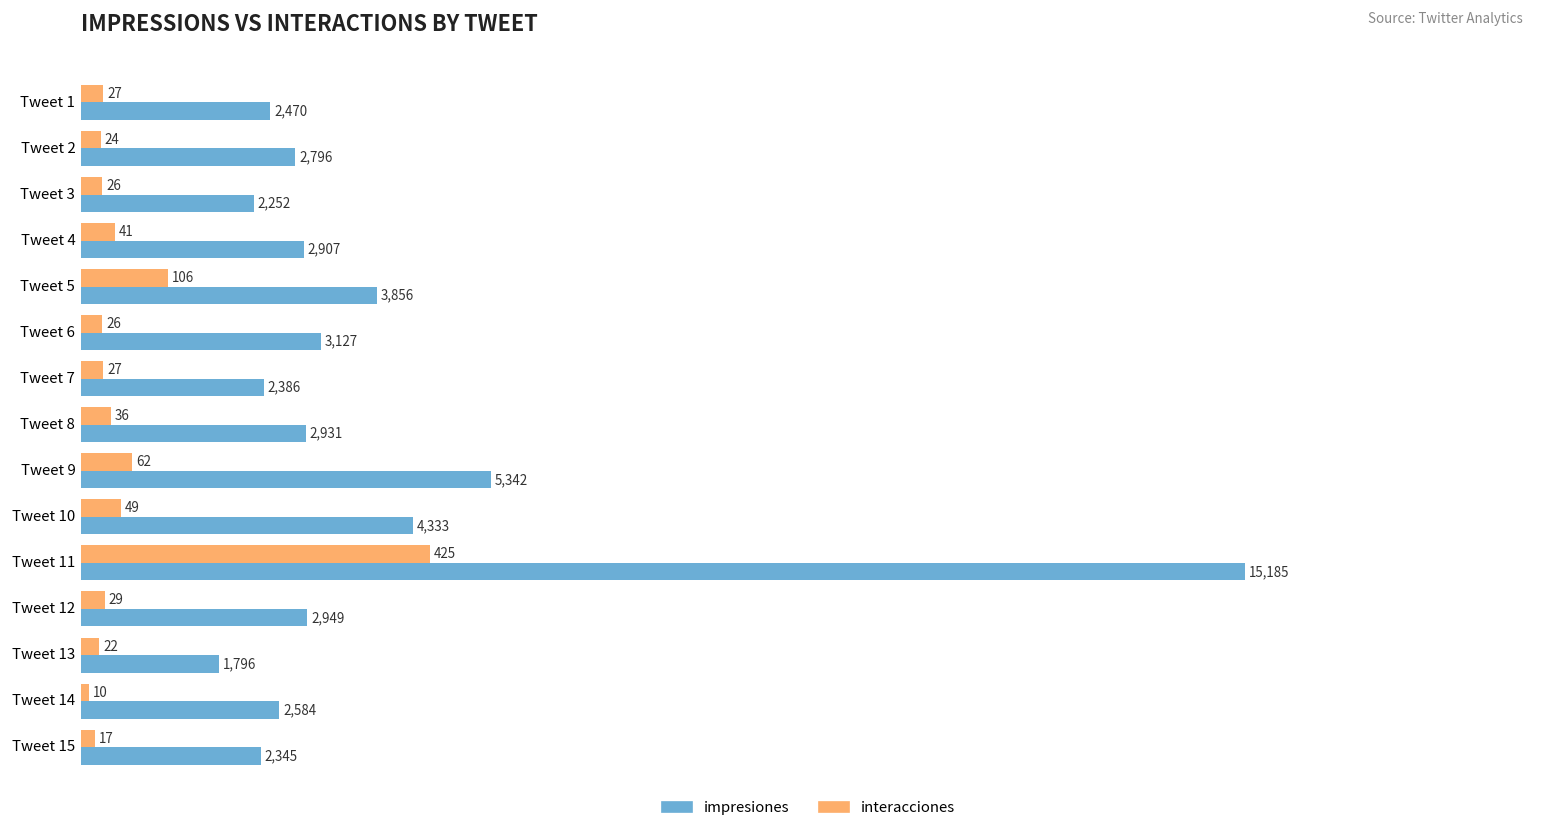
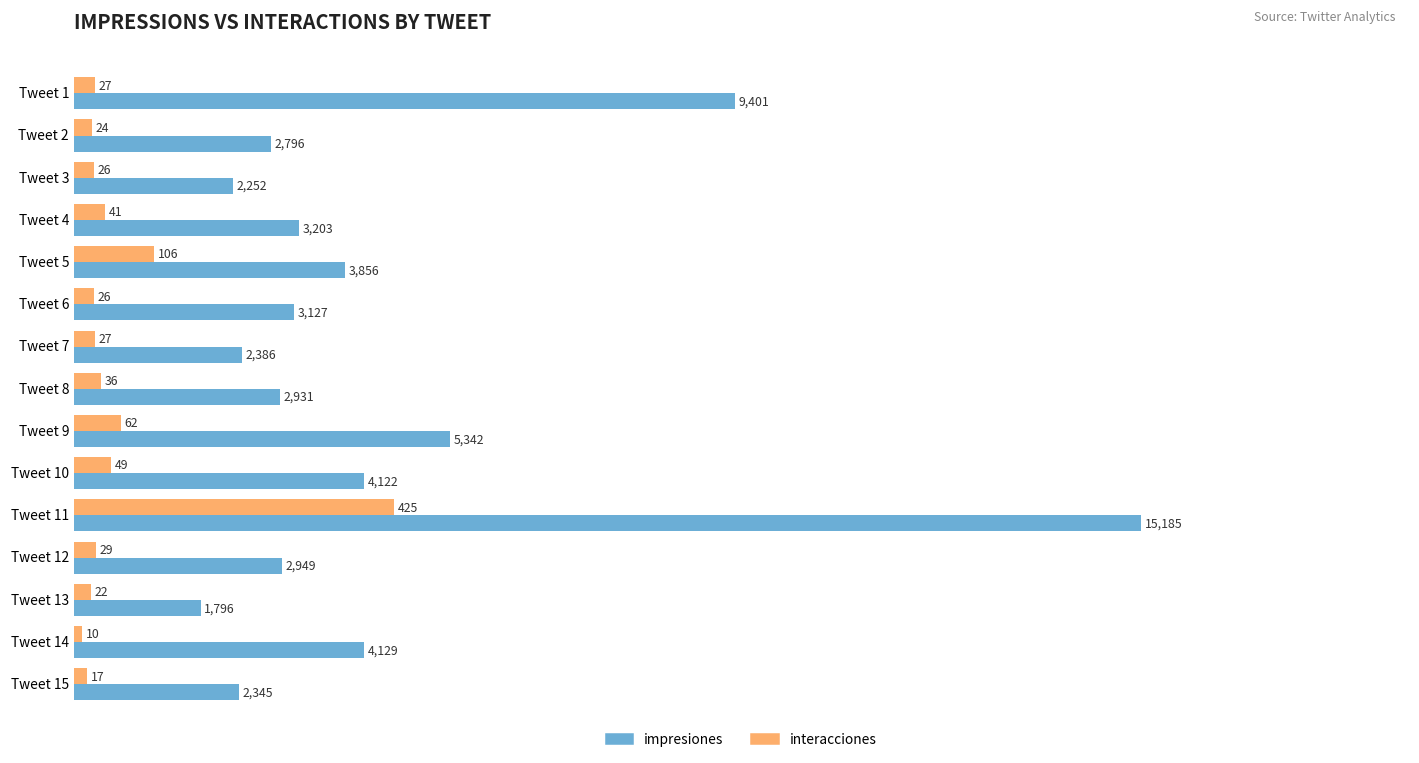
impresiones, Tweet 1: 2,470 -> 9,401
impresiones, Tweet 4: 2,907 -> 3,203
impresiones, Tweet 10: 4,333 -> 4,122
impresiones, Tweet 14: 2,584 -> 4,129
